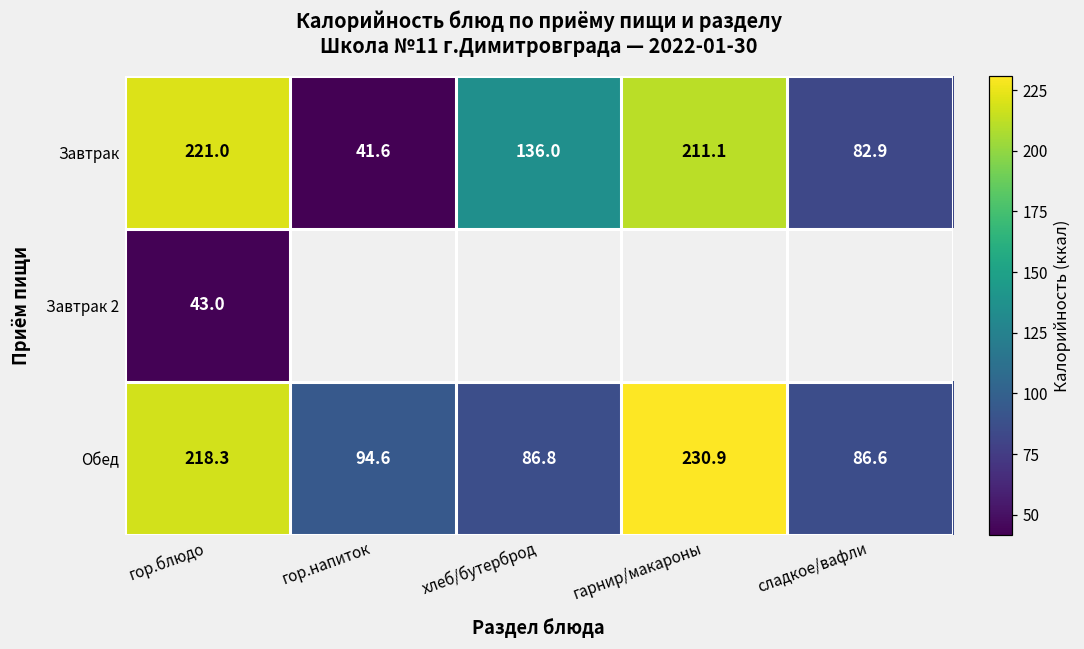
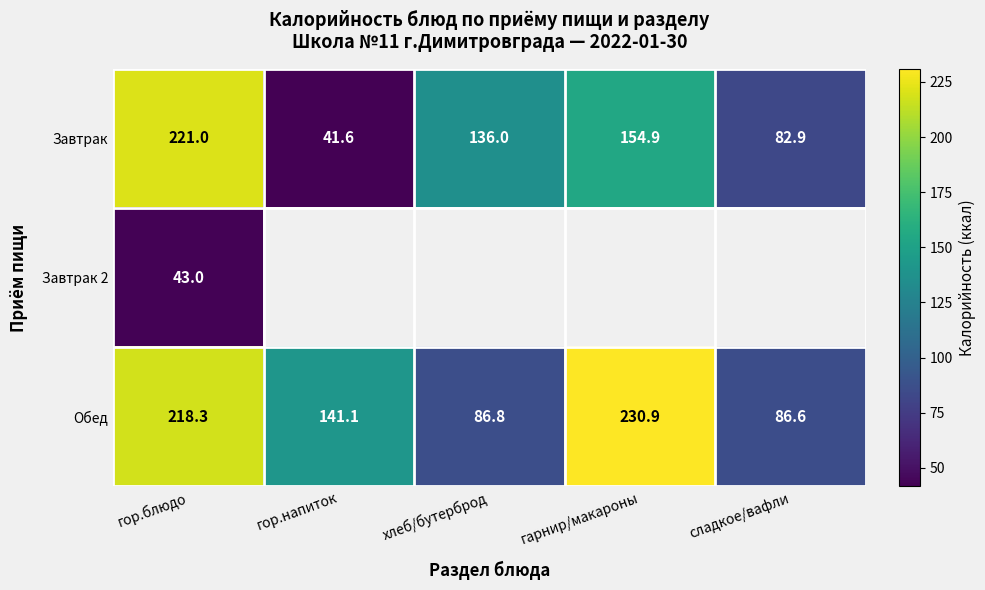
Завтрак, гарнир/макароны: 211.1 -> 154.9
Обед, гор.напиток: 94.6 -> 141.1
